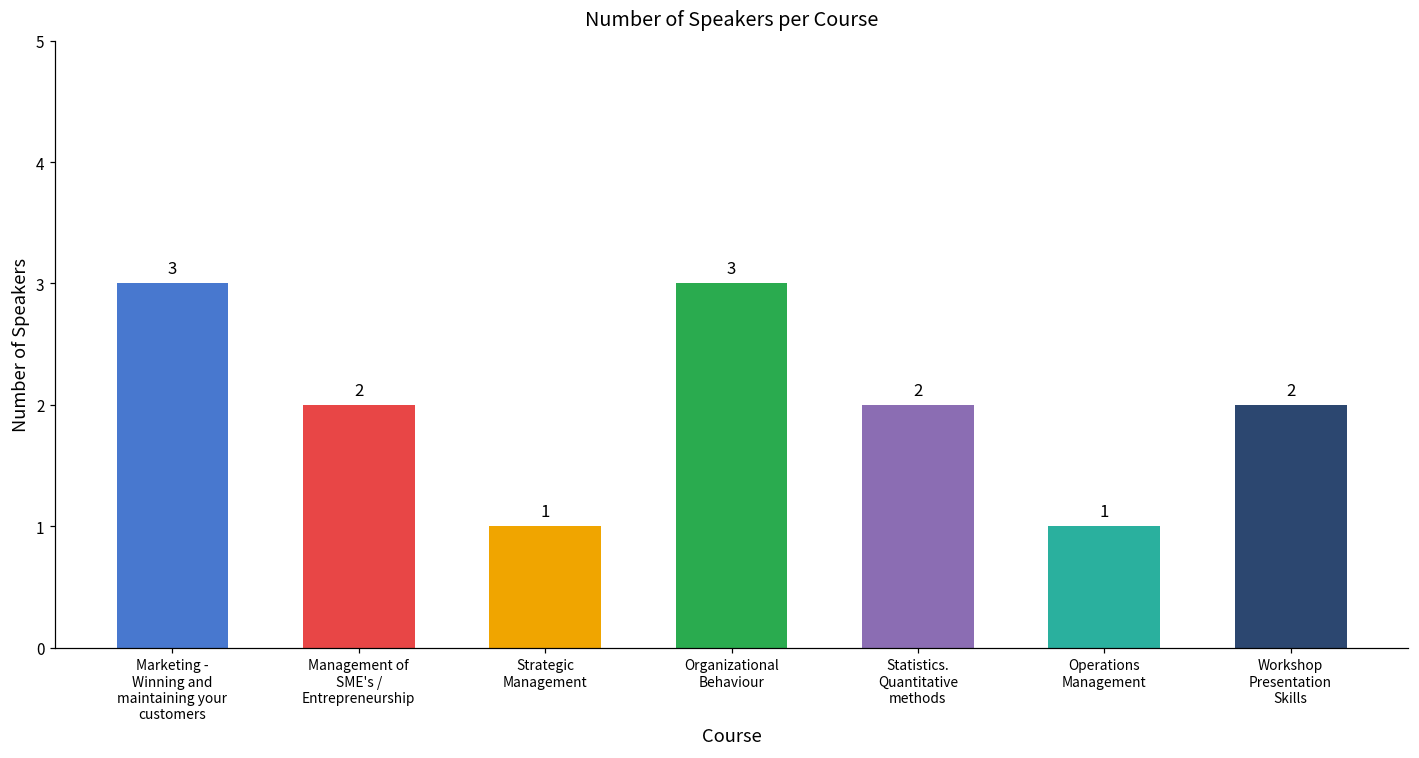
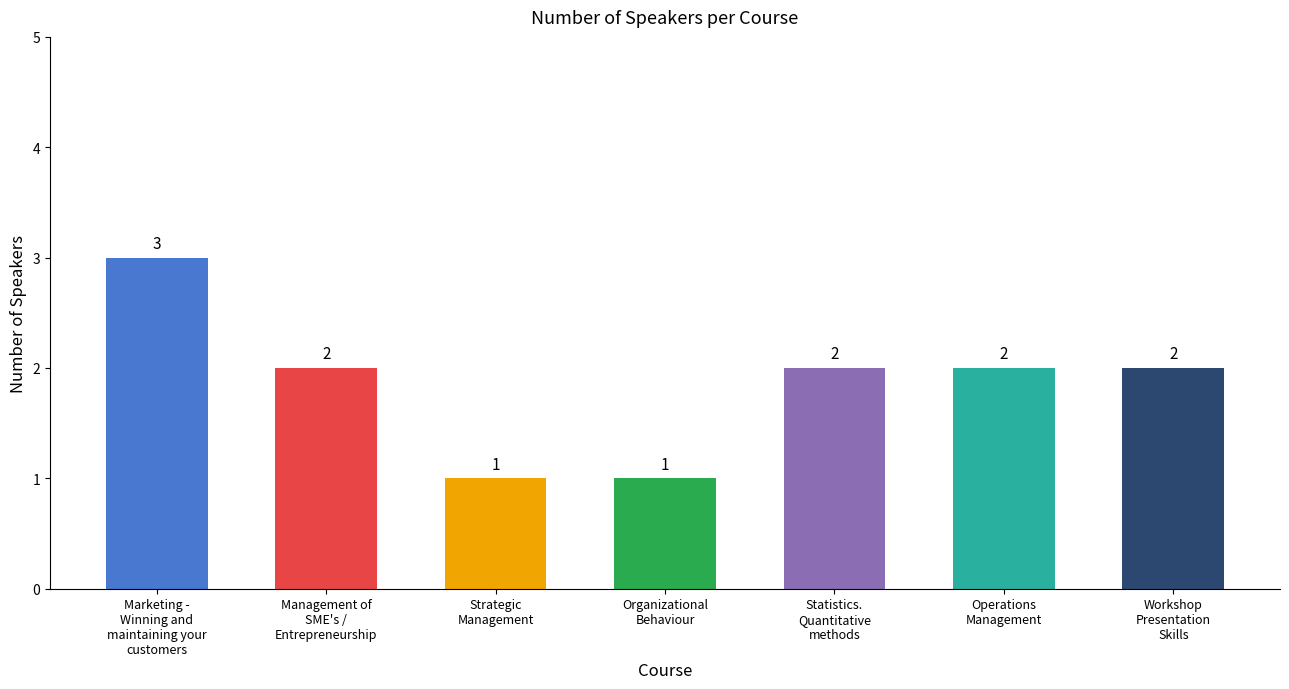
Organizational Behaviour: 3 -> 1
Operations Management: 1 -> 2
